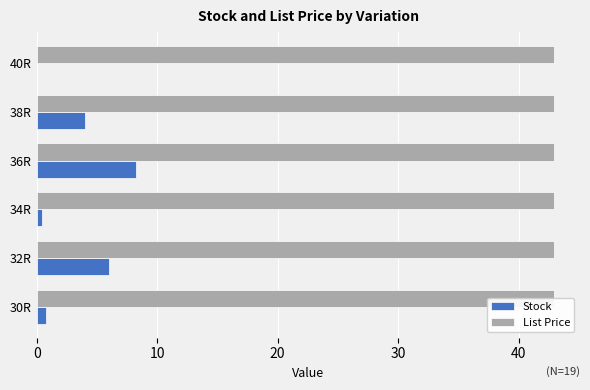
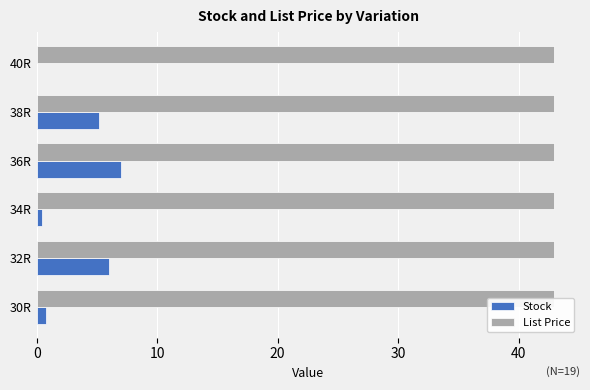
Stock, 38R: 4.0 -> 5.2
Stock, 36R: 8.2 -> 7.0
